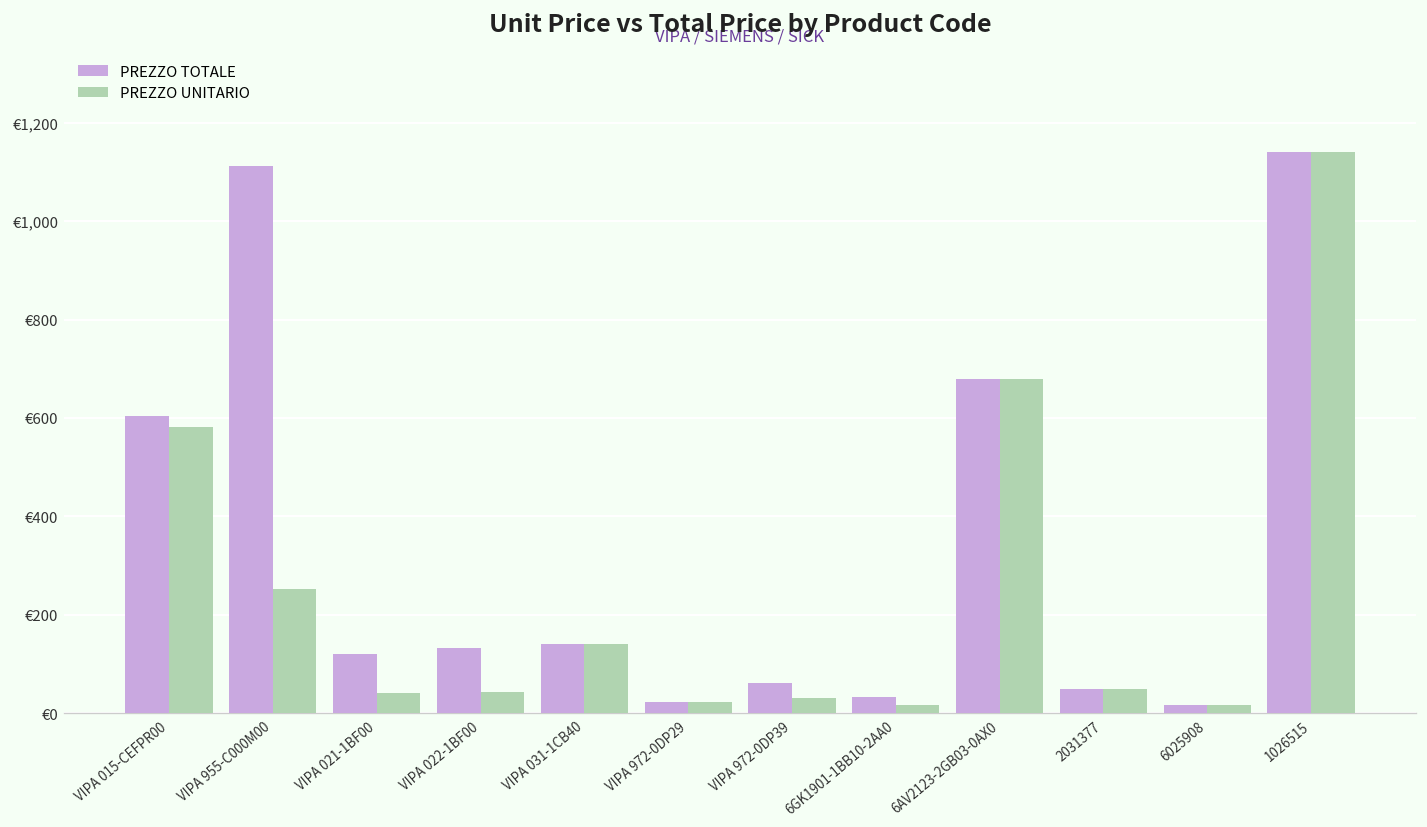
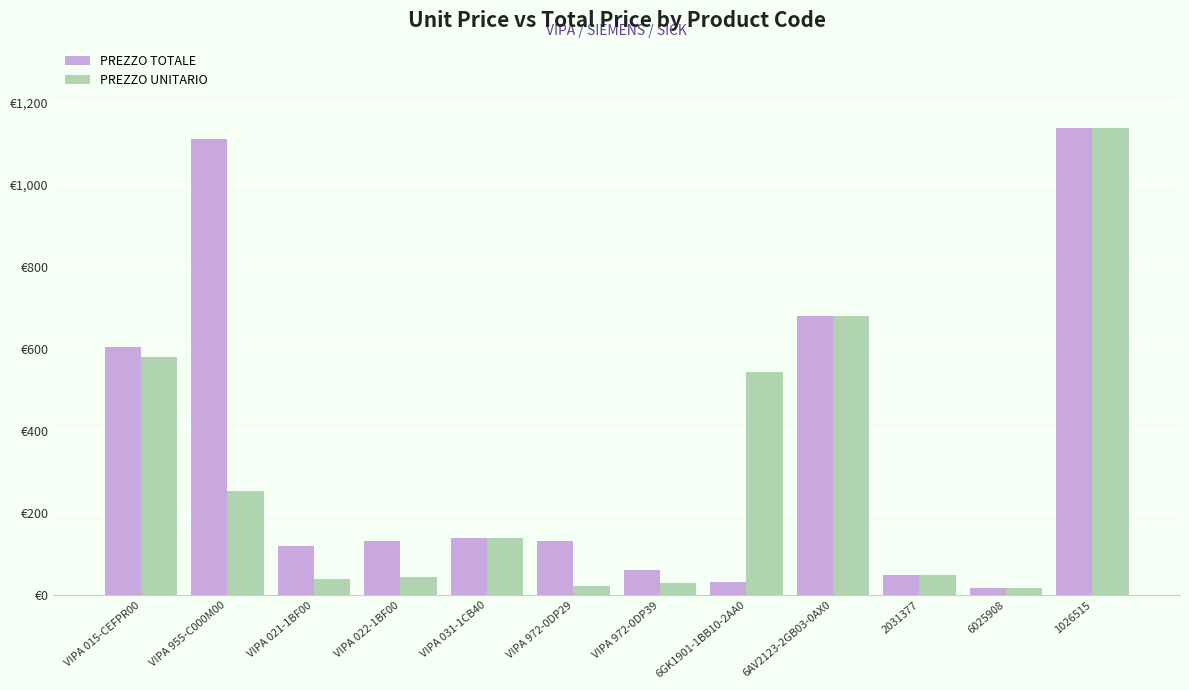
PREZZO TOTALE, VIPA 972-0DP29: €20 -> €130
PREZZO UNITARIO, 6GK1901-1BB10-2AA0: €20 -> €540
